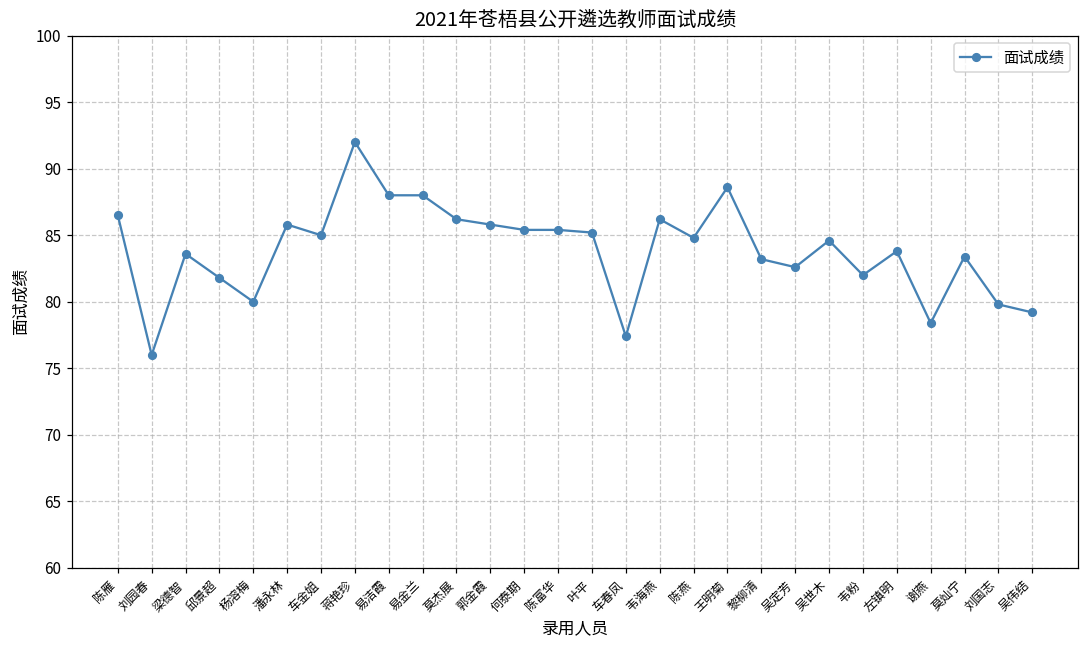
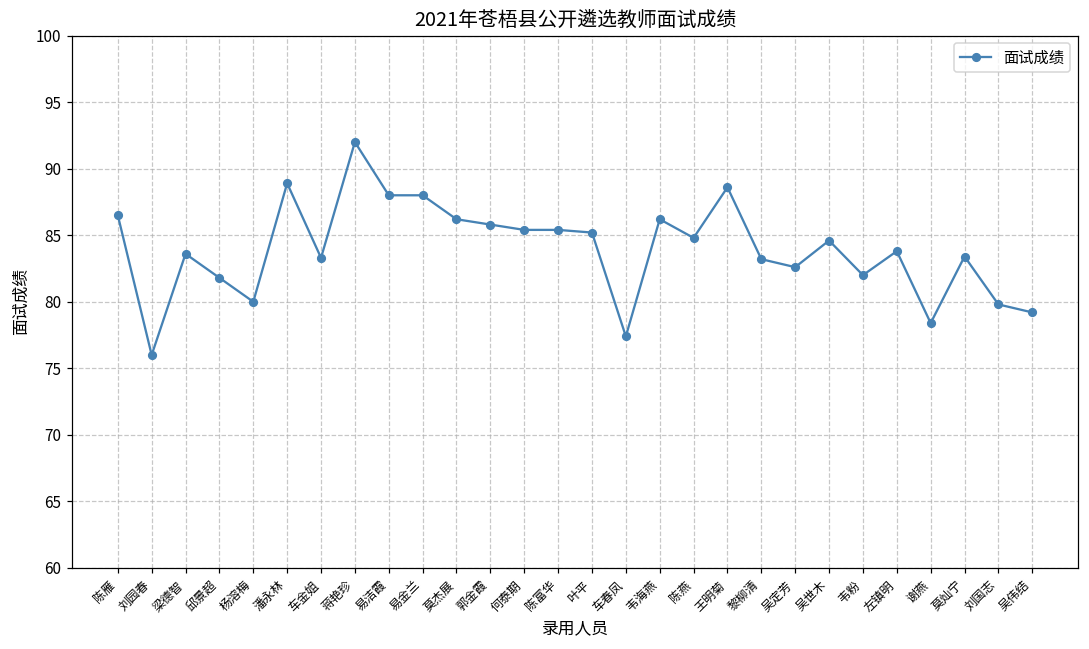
潘永林: 85.8 -> 88.9
车金姐: 85.0 -> 83.3
